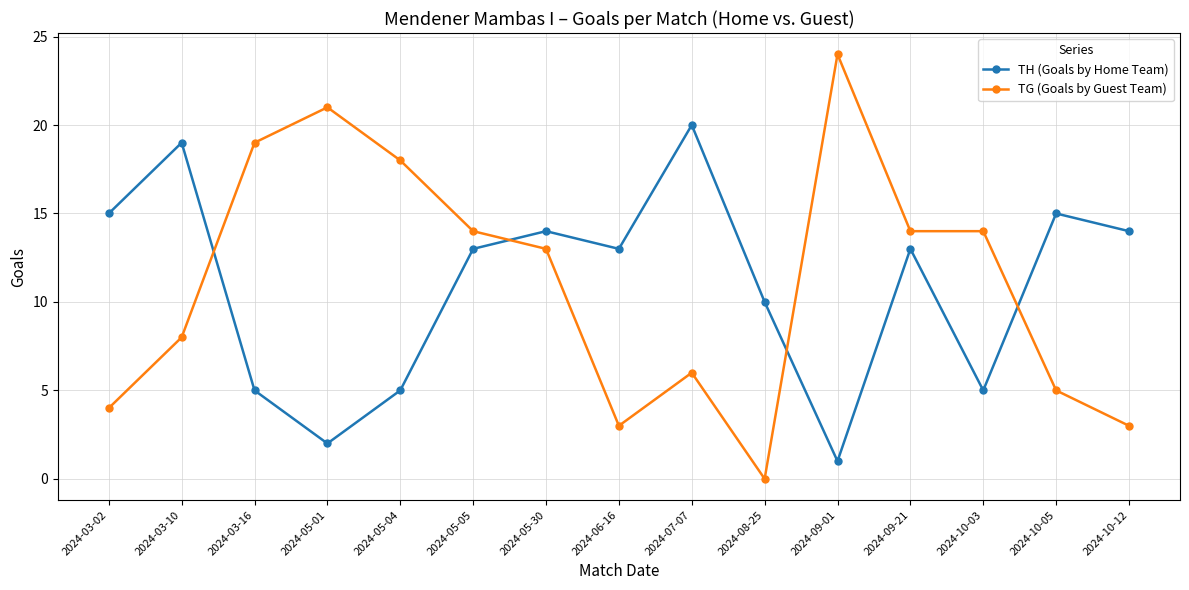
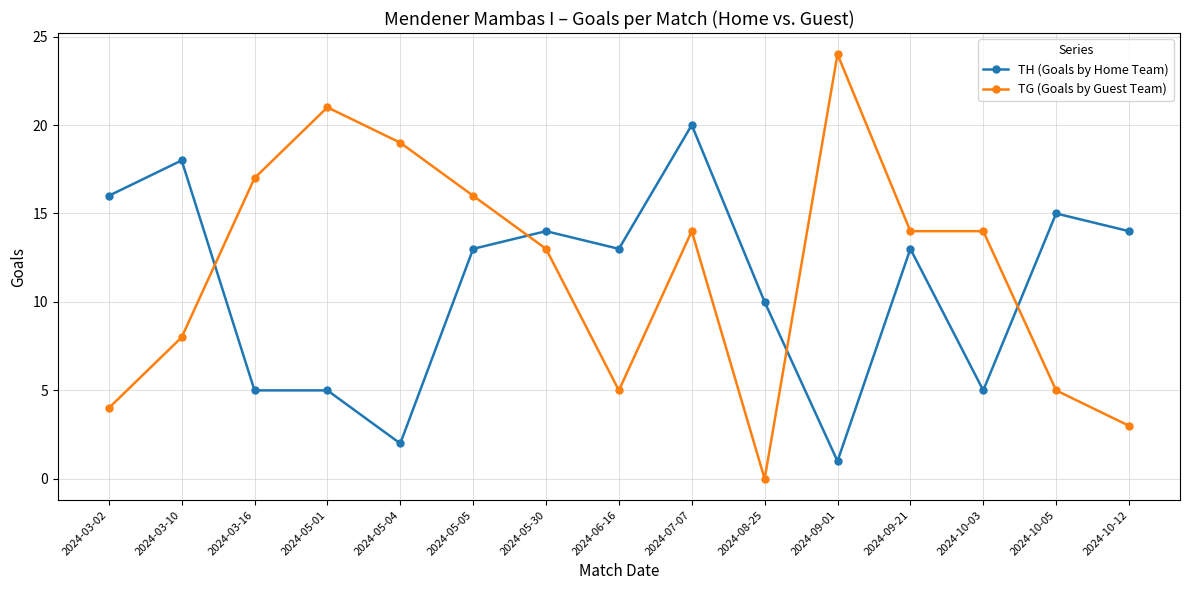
TH (Goals by Home Team), 2024-03-02: 15 -> 16
TH (Goals by Home Team), 2024-03-10: 19 -> 18
TG (Goals by Guest Team), 2024-03-16: 19 -> 17
TH (Goals by Home Team), 2024-05-01: 2 -> 5
TH (Goals by Home Team), 2024-05-04: 5 -> 2
TG (Goals by Guest Team), 2024-05-04: 18 -> 19
TG (Goals by Guest Team), 2024-05-05: 14 -> 16
TG (Goals by Guest Team), 2024-06-16: 3 -> 5
TG (Goals by Guest Team), 2024-07-07: 6 -> 14
